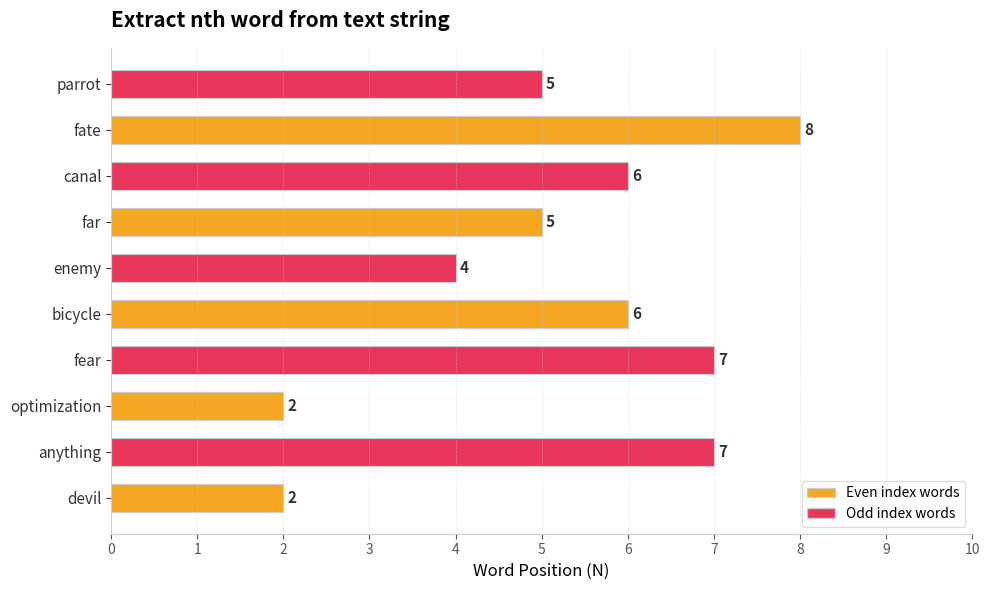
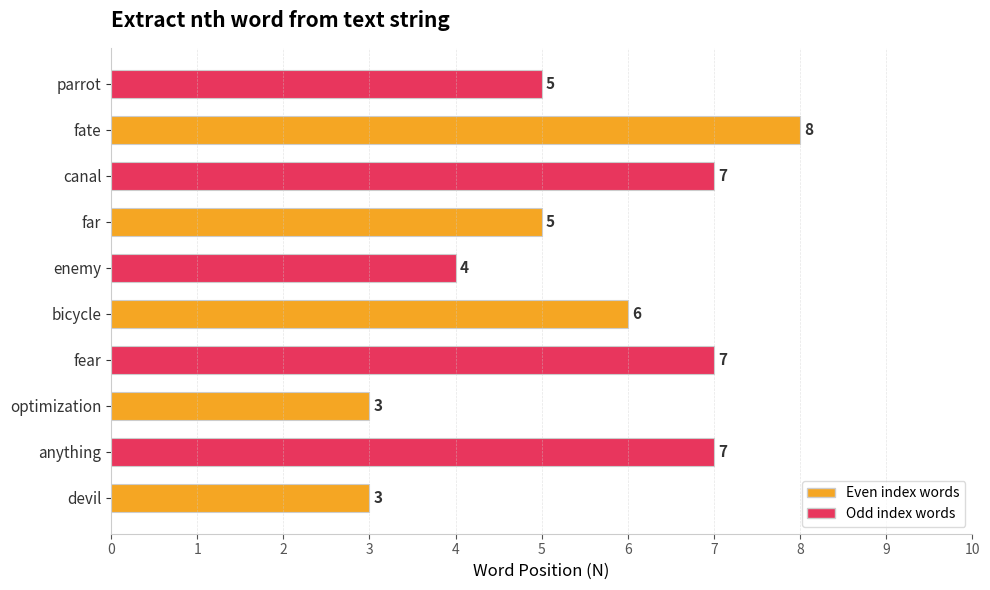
canal: 6 -> 7
optimization: 2 -> 3
devil: 2 -> 3
